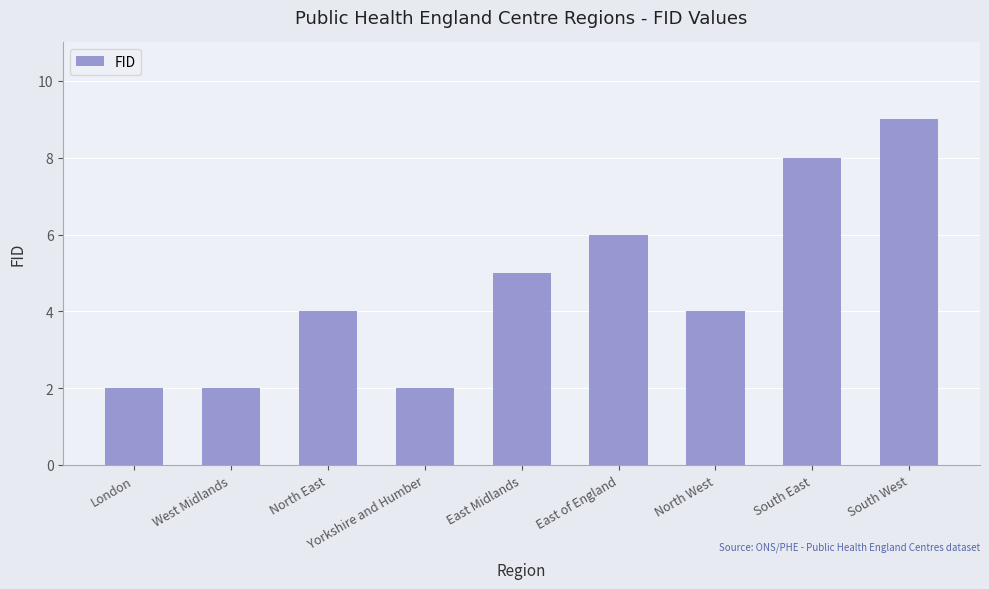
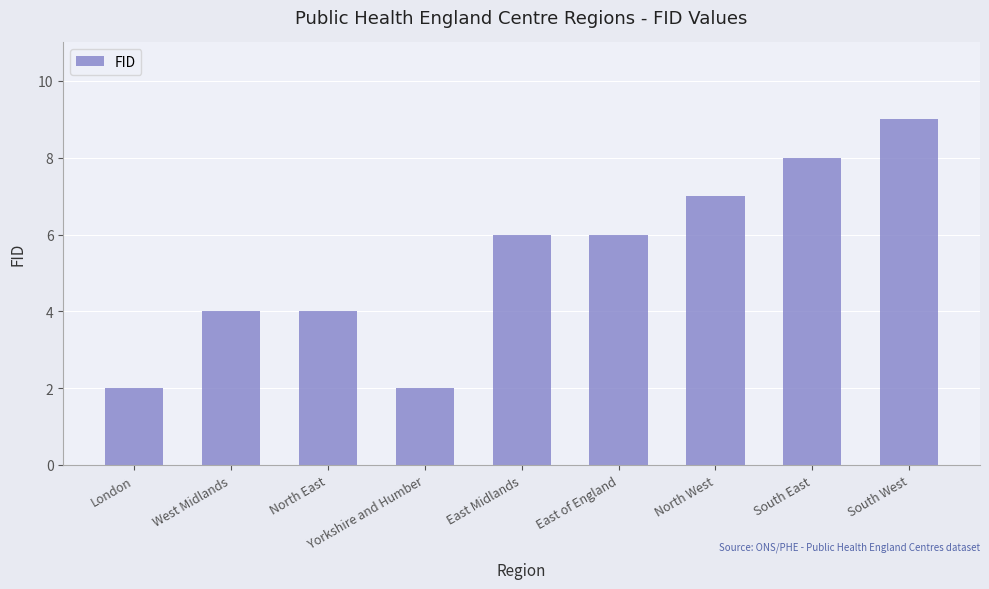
West Midlands: 2 -> 4
East Midlands: 5 -> 6
North West: 4 -> 7
